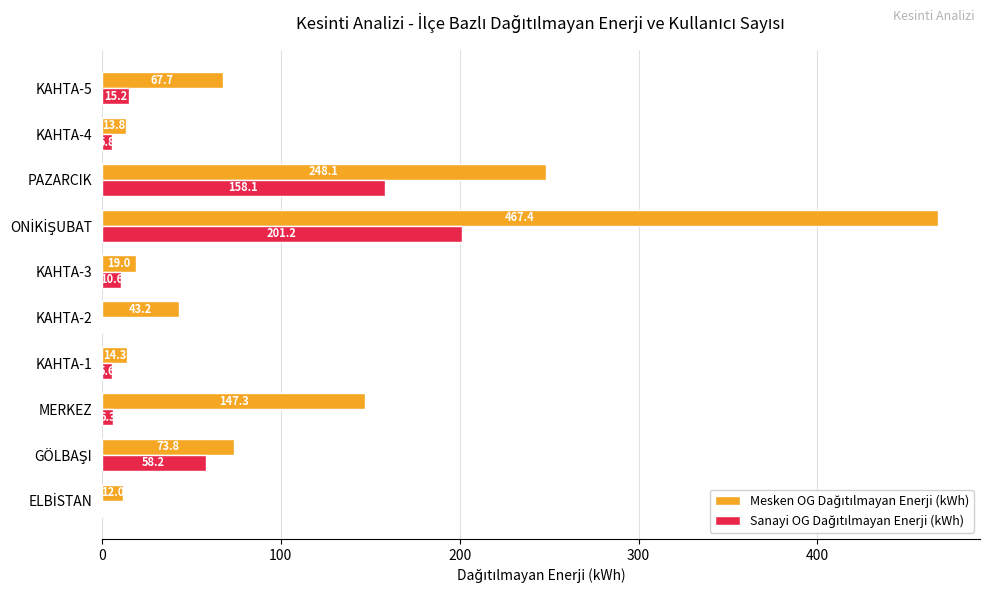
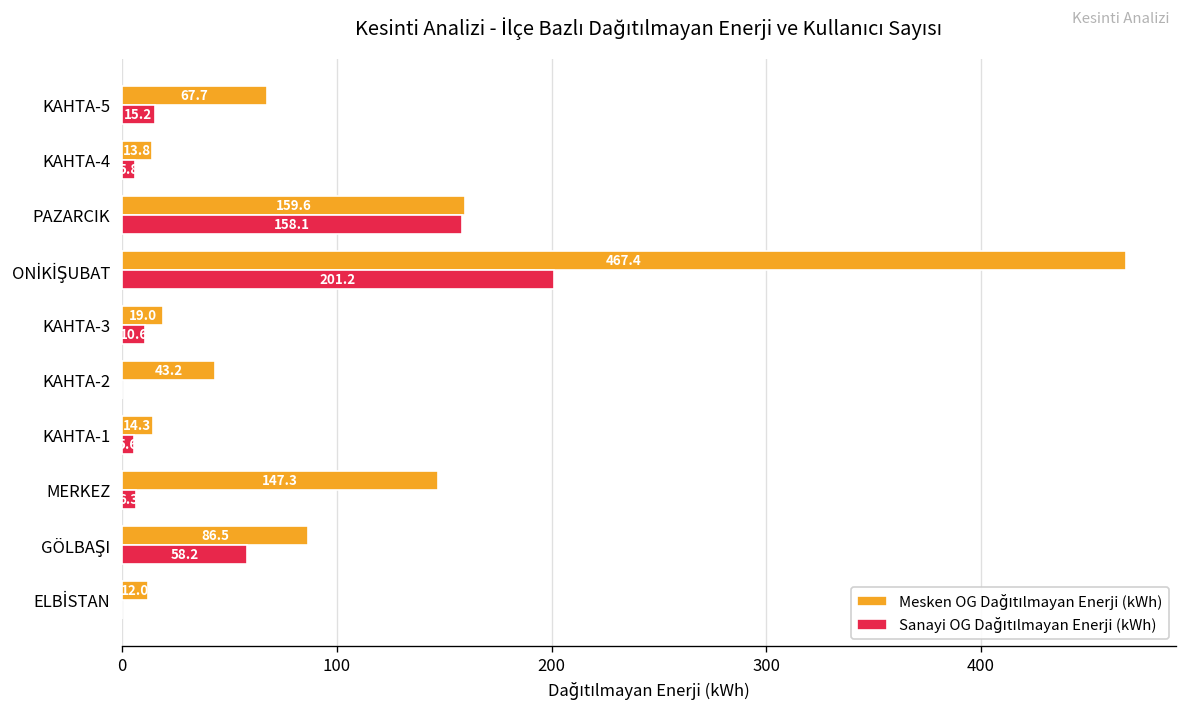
Mesken OG Dağıtılmayan Enerji (kWh), PAZARCIK: 248.1 -> 159.6
Mesken OG Dağıtılmayan Enerji (kWh), GÖLBAŞI: 73.8 -> 86.5
